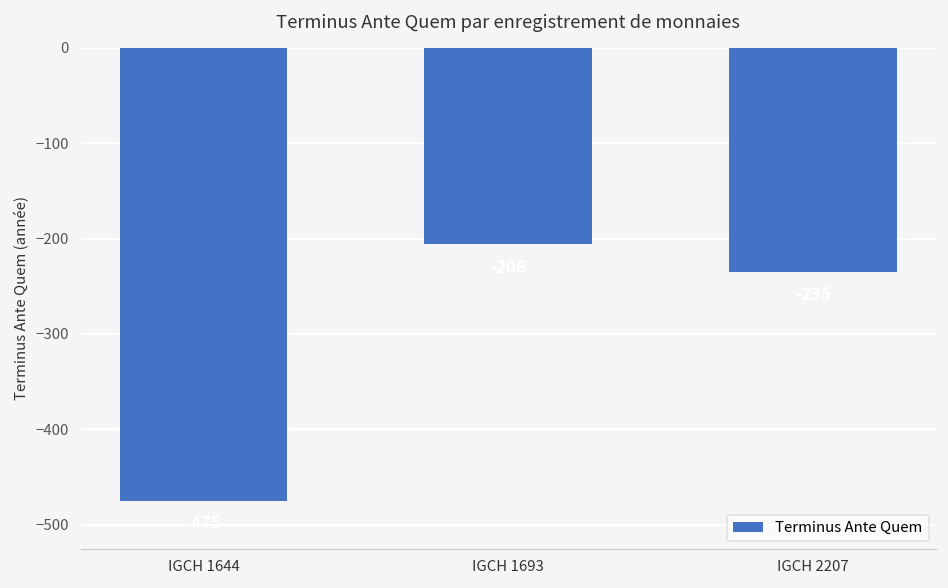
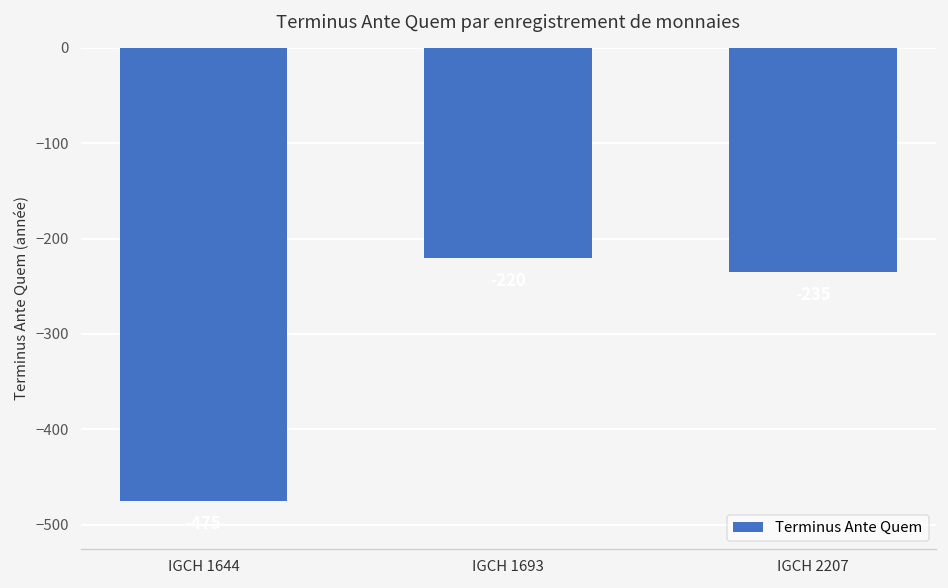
IGCH 1693: -210 -> -220
